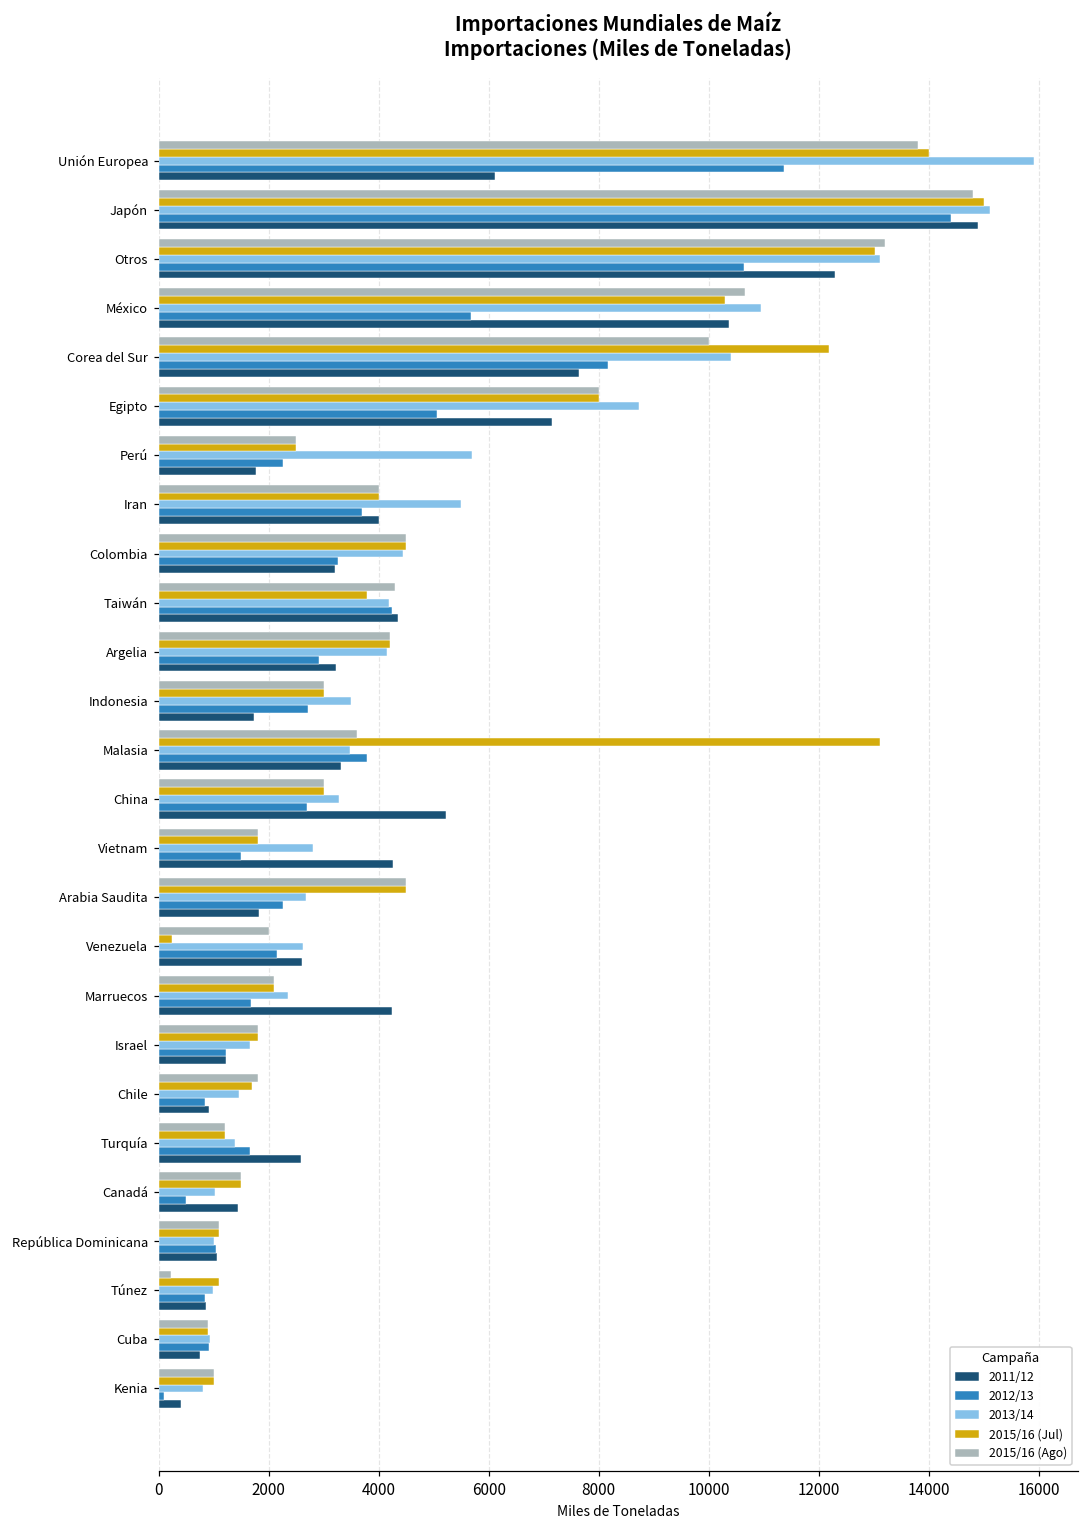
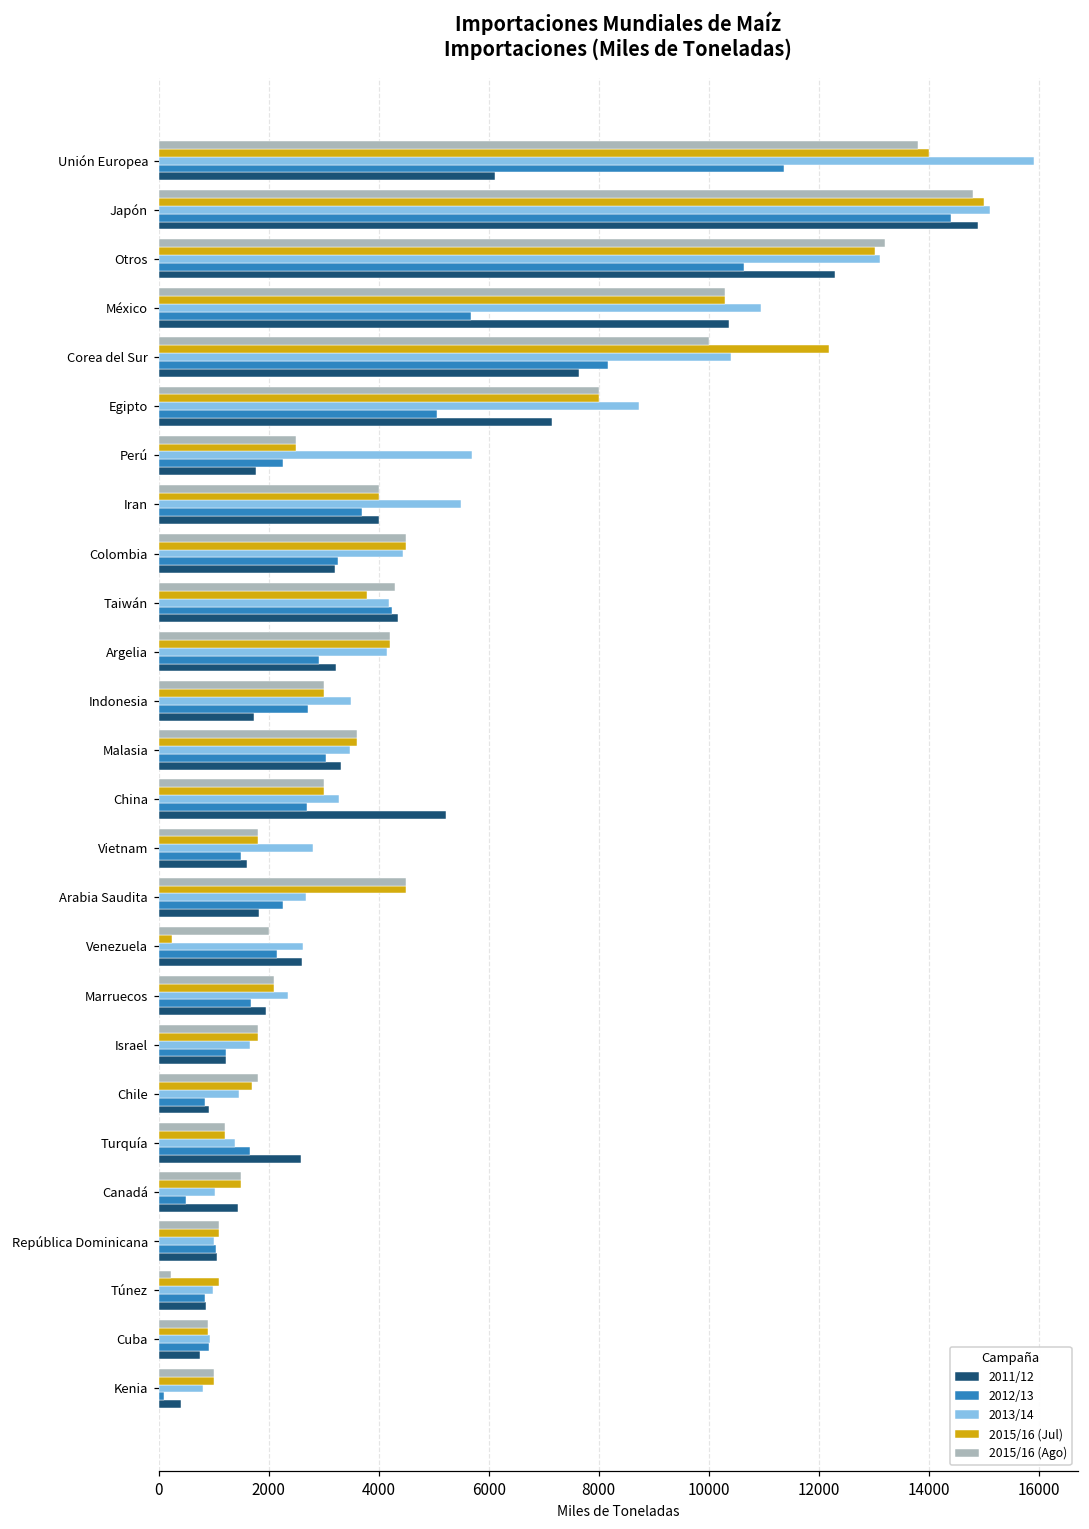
2015/16 (Ago), México: 10700 -> 10300
2015/16 (Jul), Malasia: 13100 -> 3600
2012/13, Malasia: 3800 -> 3000
2011/12, Vietnam: 4300 -> 1600
2011/12, Marruecos: 4200 -> 1900
